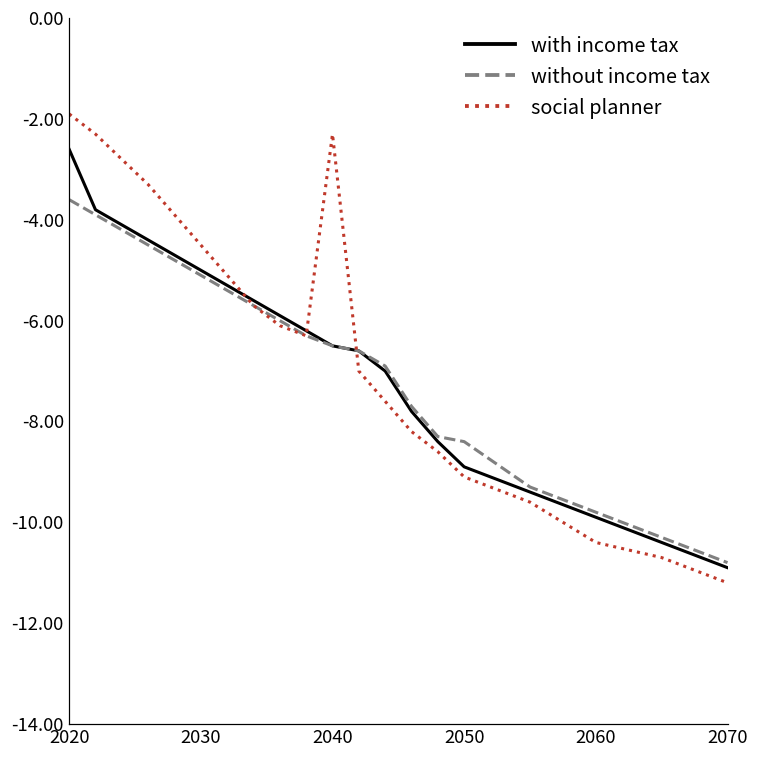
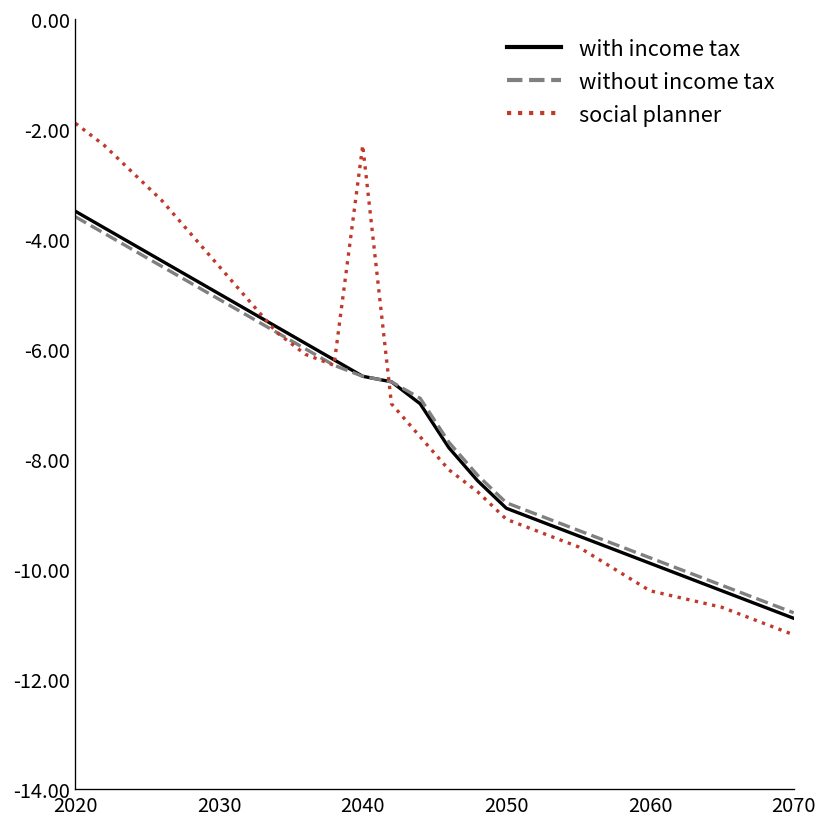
with income tax, 2020: -2.6 -> -3.5
without income tax, 2050: -8.4 -> -8.8
